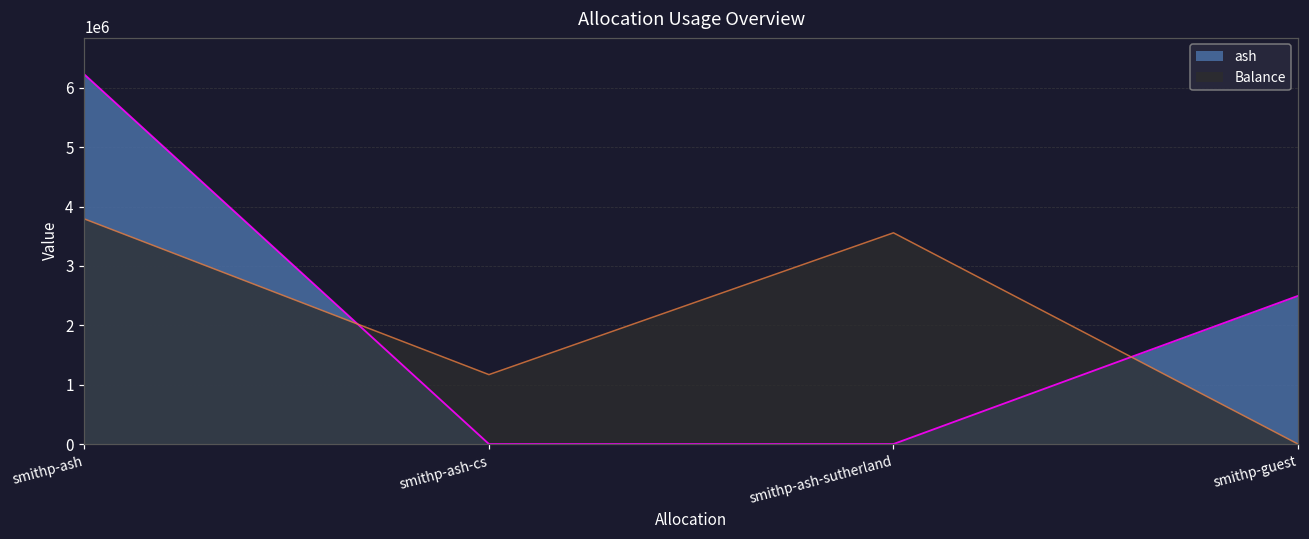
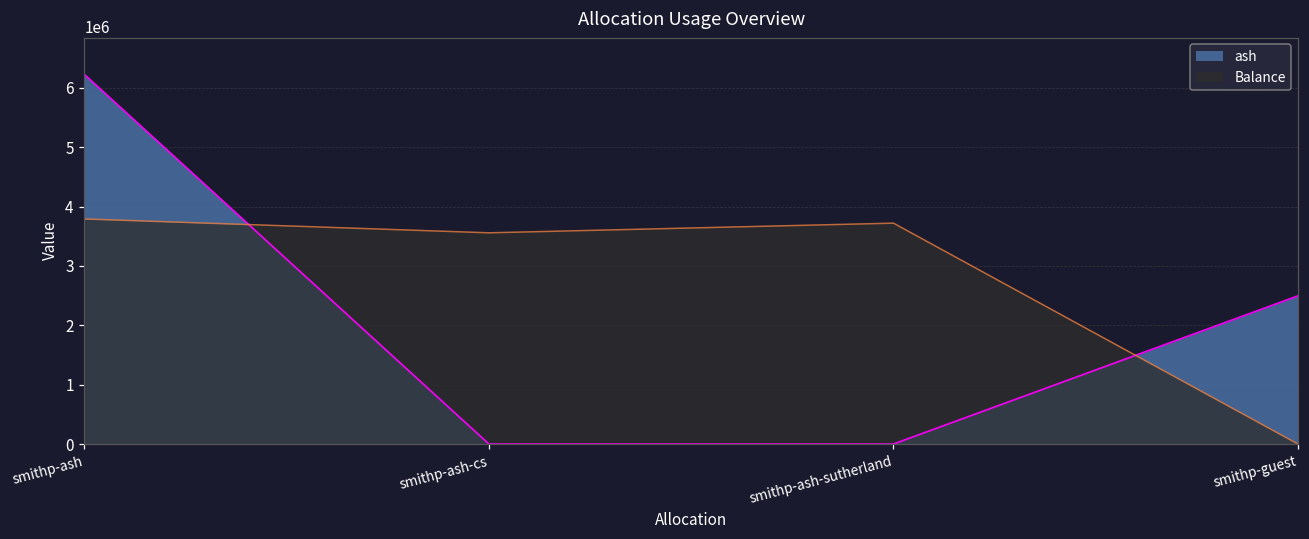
Balance, smithp-ash-cs: 1200000 -> 3600000
Balance, smithp-ash-sutherland: 3600000 -> 3700000
